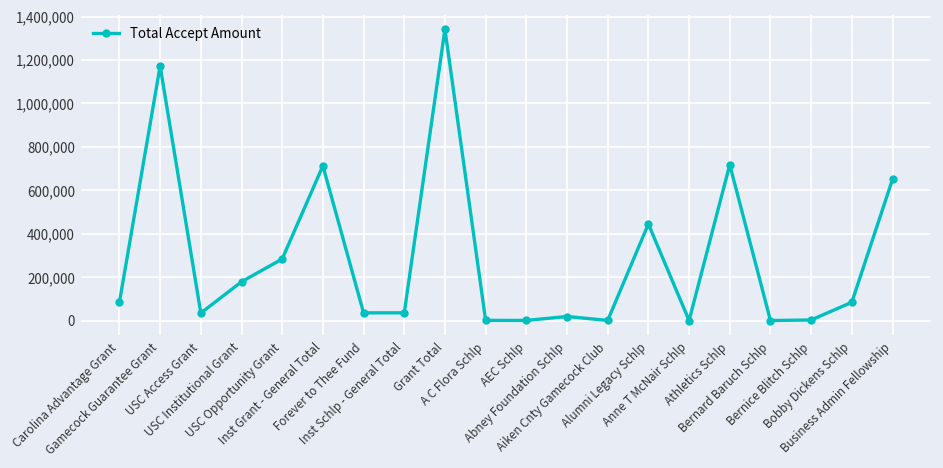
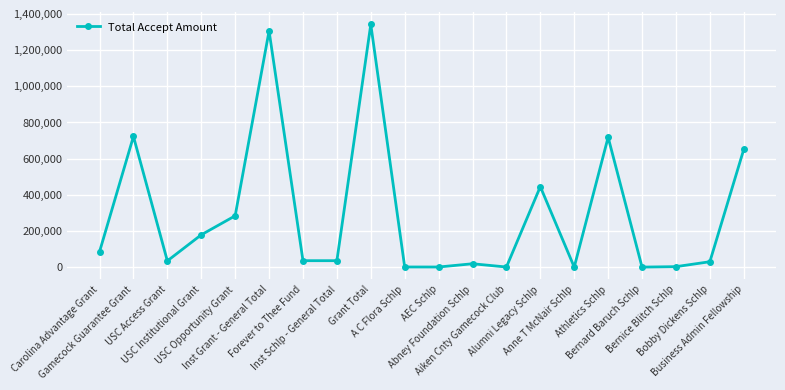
Gamecock Guarantee Grant: 1,170,000 -> 720,000
Inst Grant - General Total: 710,000 -> 1,310,000
Bobby Dickens Schlp: 80,000 -> 30,000
